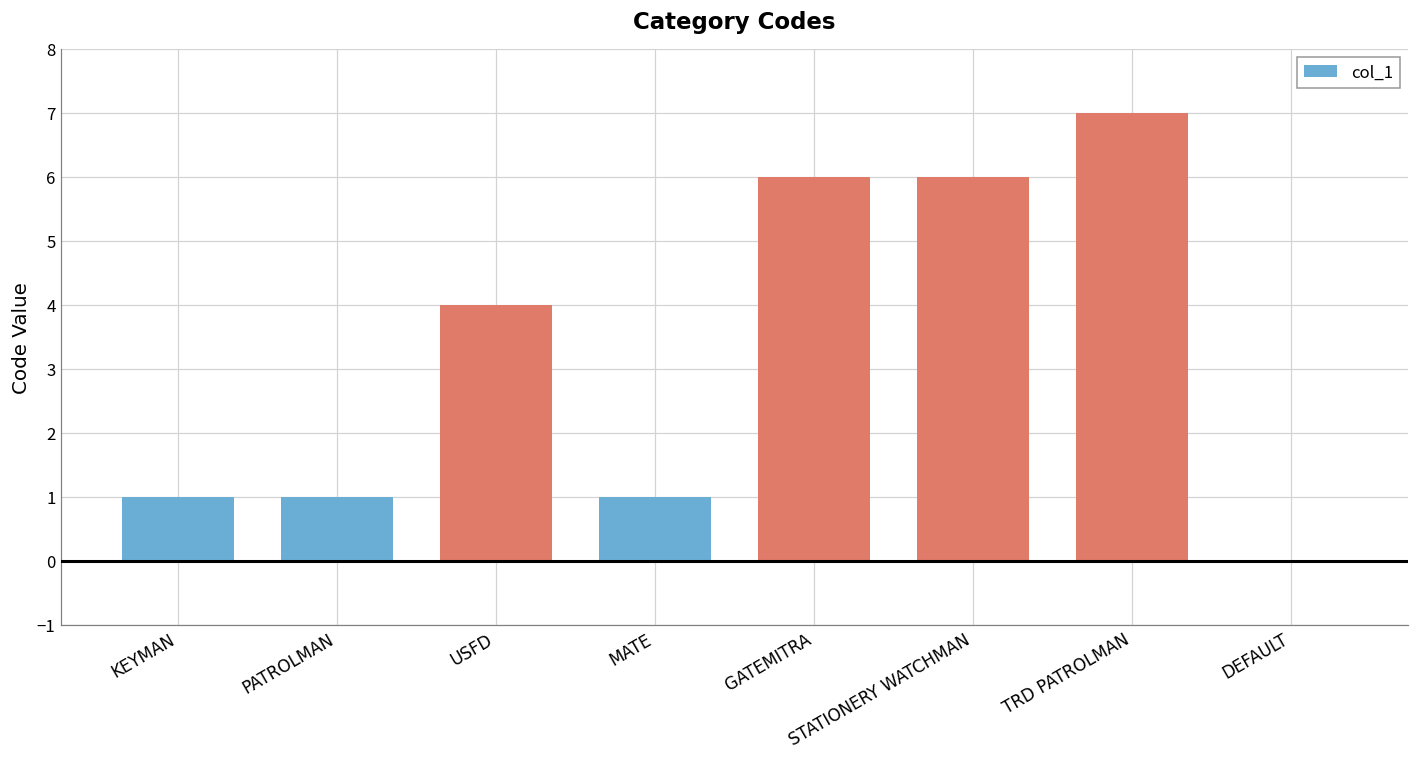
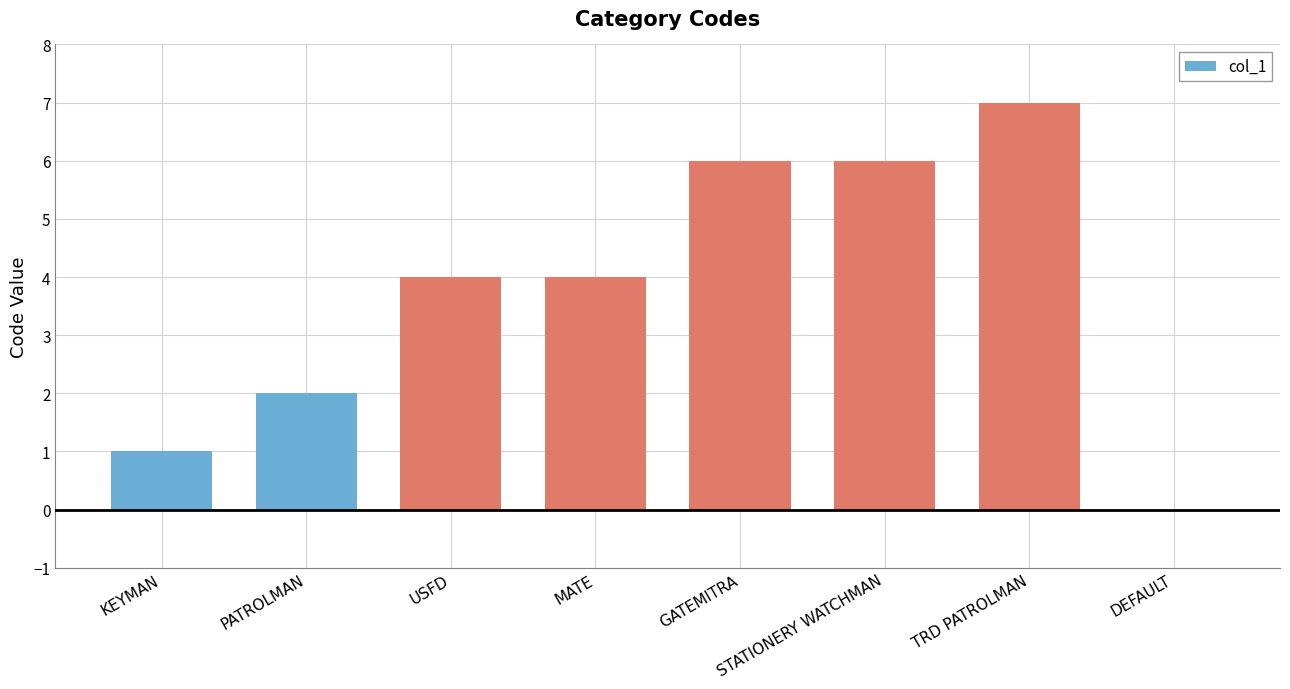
PATROLMAN: 1 -> 2
MATE: 1 -> 4
